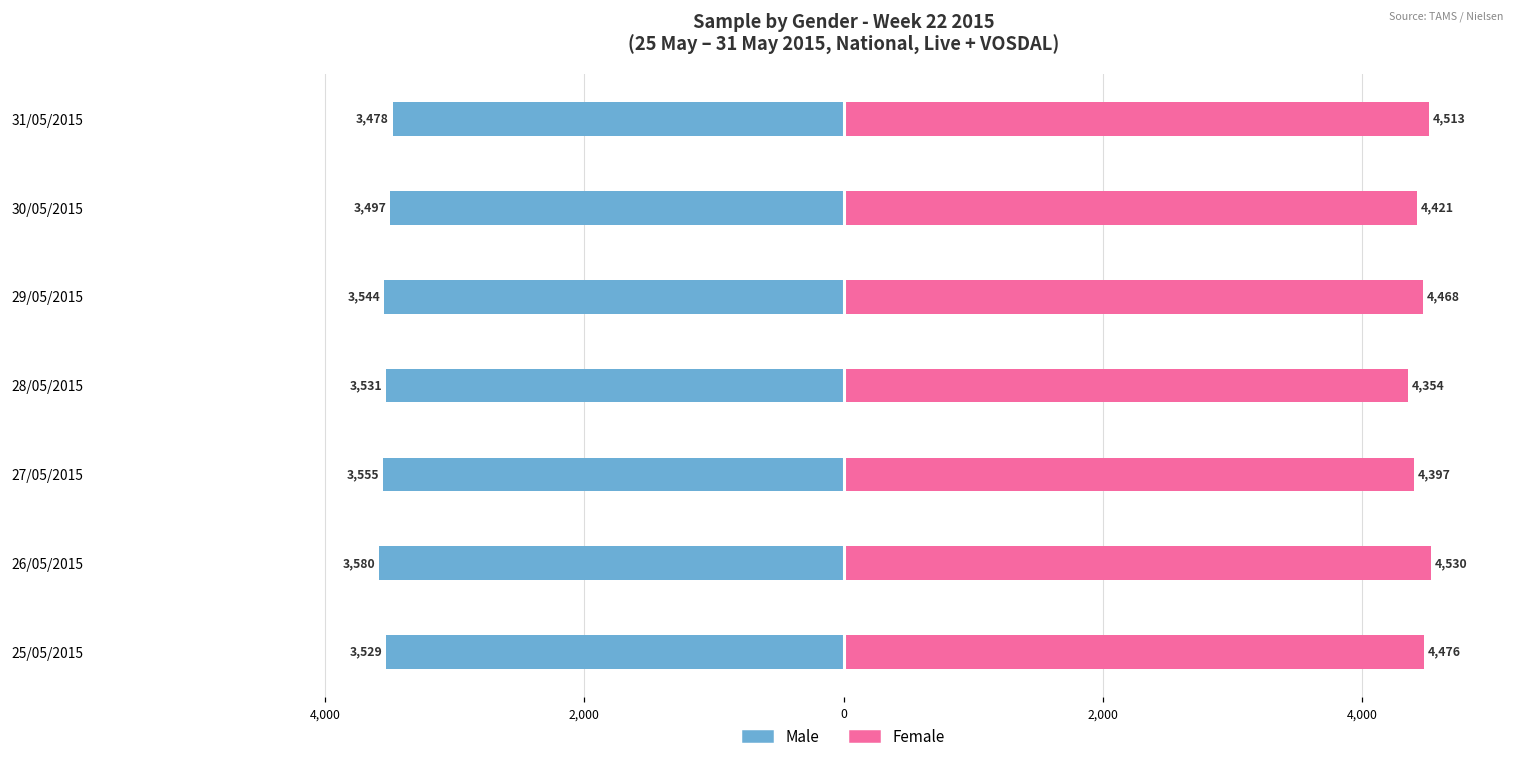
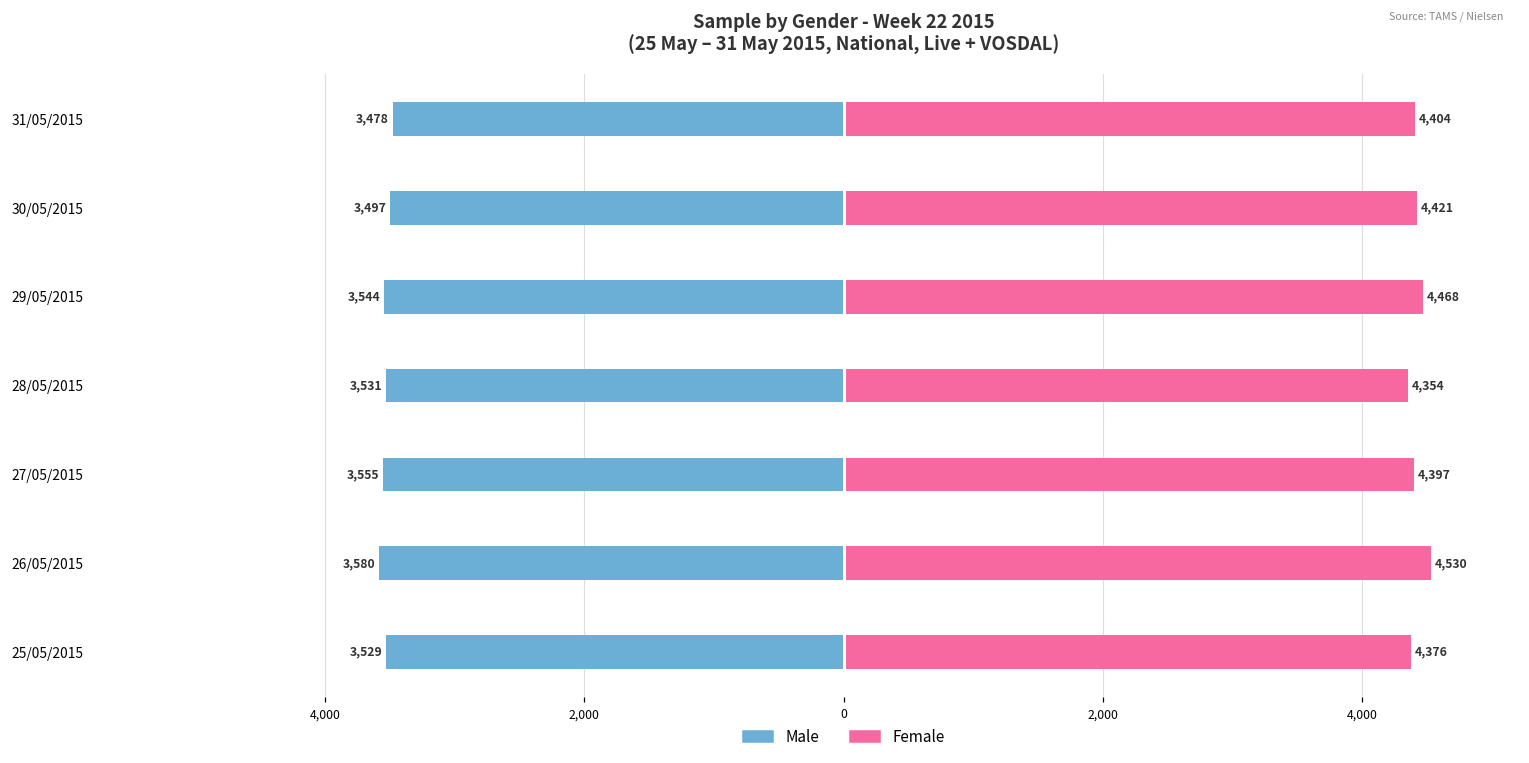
Female, 31/05/2015: 4,513 -> 4,404
Female, 25/05/2015: 4,476 -> 4,376
